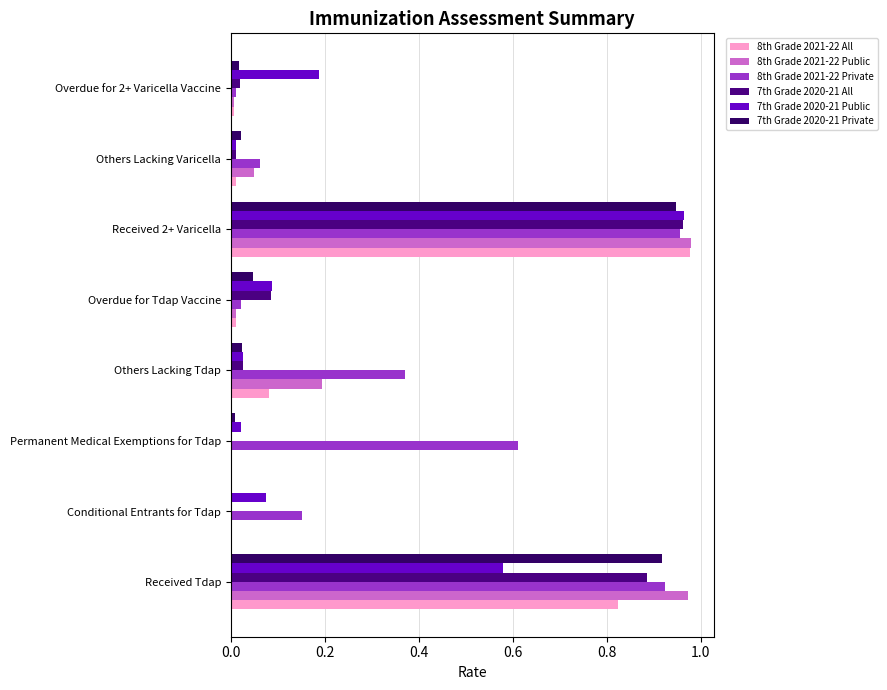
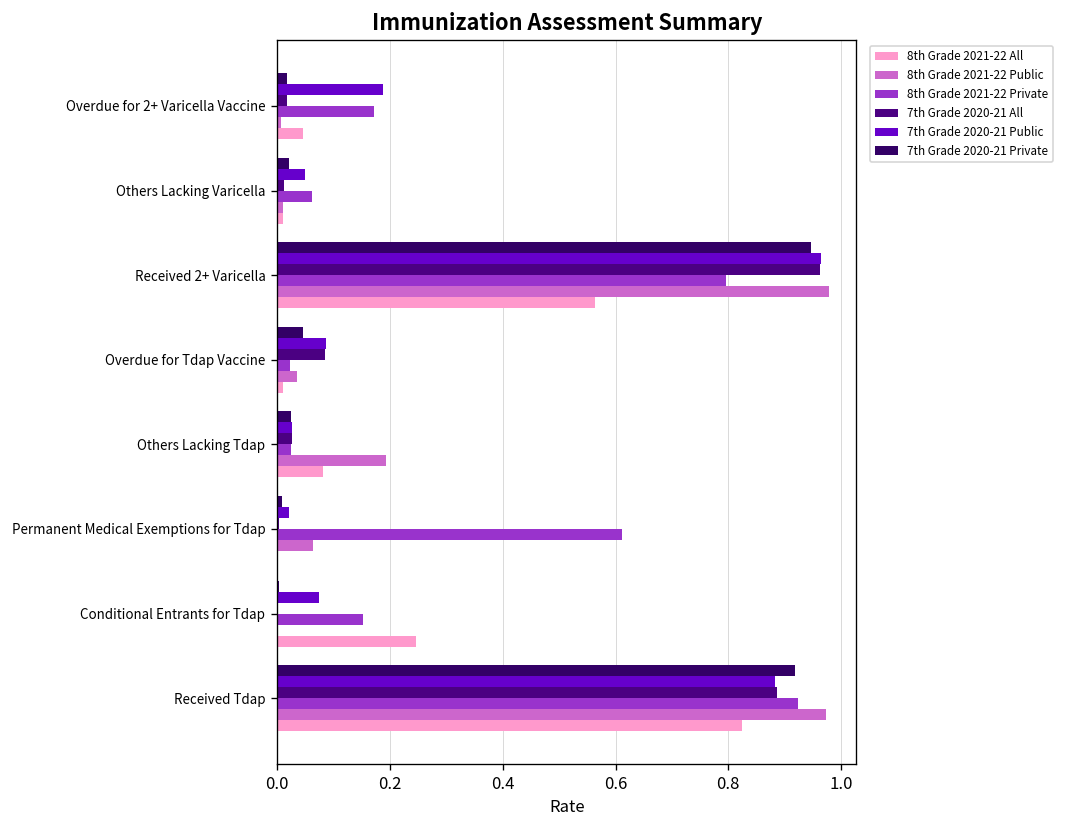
8th Grade 2021-22 Private, Overdue for 2+ Varicella Vaccine: 0.01 -> 0.17
8th Grade 2021-22 All, Overdue for 2+ Varicella Vaccine: 0.01 -> 0.05
7th Grade 2020-21 Public, Others Lacking Varicella: 0.01 -> 0.05
8th Grade 2021-22 Public, Others Lacking Varicella: 0.05 -> 0.01
8th Grade 2021-22 Private, Received 2+ Varicella: 0.96 -> 0.80
8th Grade 2021-22 All, Received 2+ Varicella: 0.98 -> 0.56
8th Grade 2021-22 Public, Overdue for Tdap Vaccine: 0.01 -> 0.04
8th Grade 2021-22 Private, Others Lacking Tdap: 0.37 -> 0.02
8th Grade 2021-22 Public, Permanent Medical Exemptions for Tdap: 0.00 -> 0.06
8th Grade 2021-22 All, Conditional Entrants for Tdap: 0.00 -> 0.25
7th Grade 2020-21 Public, Received Tdap: 0.58 -> 0.88
